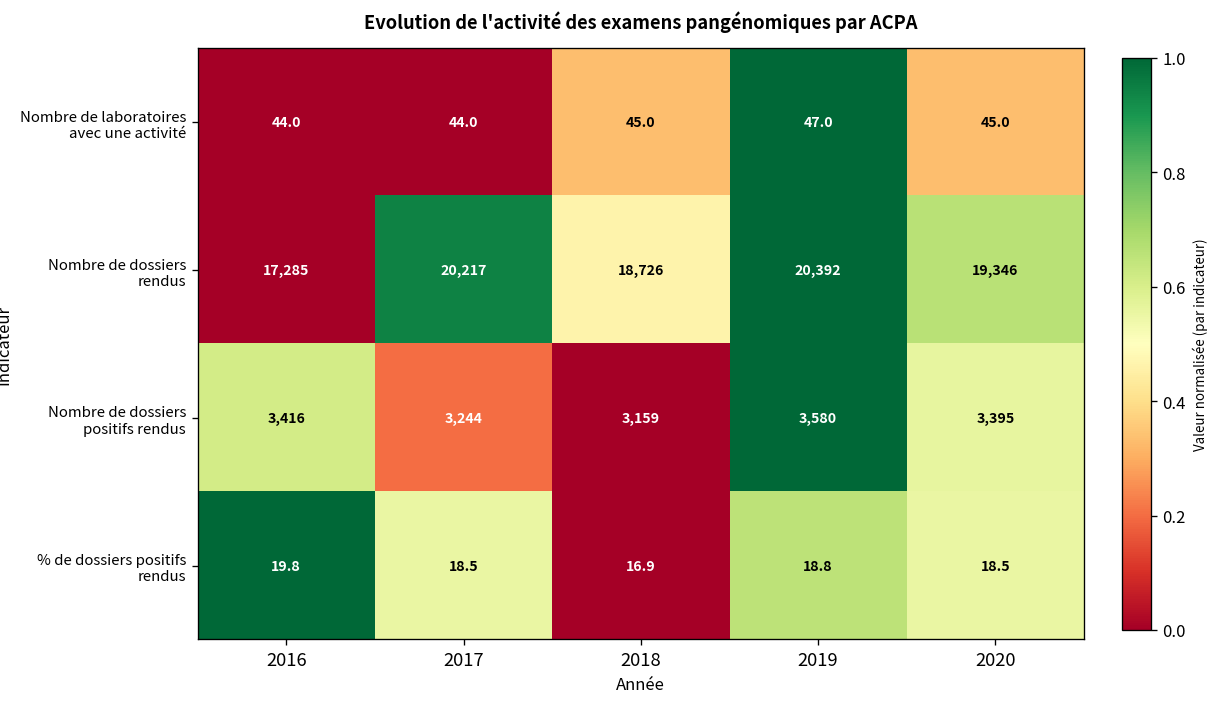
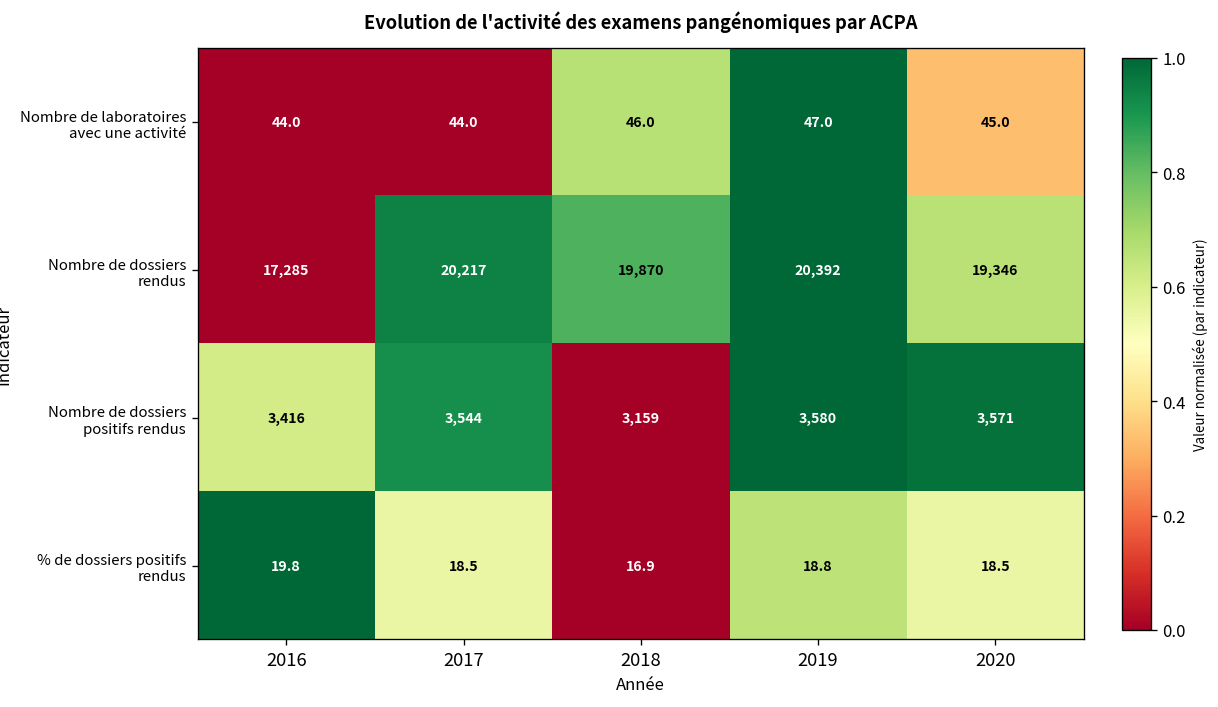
Nombre de laboratoires avec une activité, 2018: 45.0 -> 46.0
Nombre de dossiers rendus, 2018: 18,726 -> 19,870
Nombre de dossiers positifs rendus, 2017: 3,244 -> 3,544
Nombre de dossiers positifs rendus, 2020: 3,395 -> 3,571
